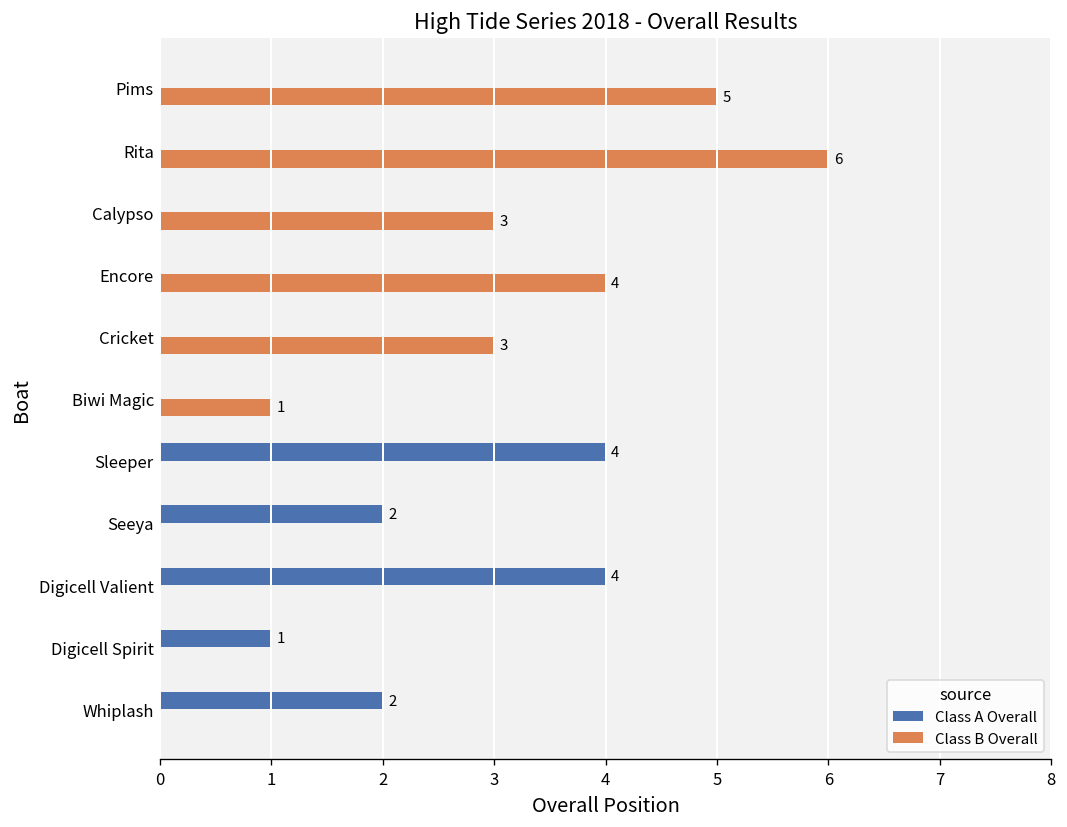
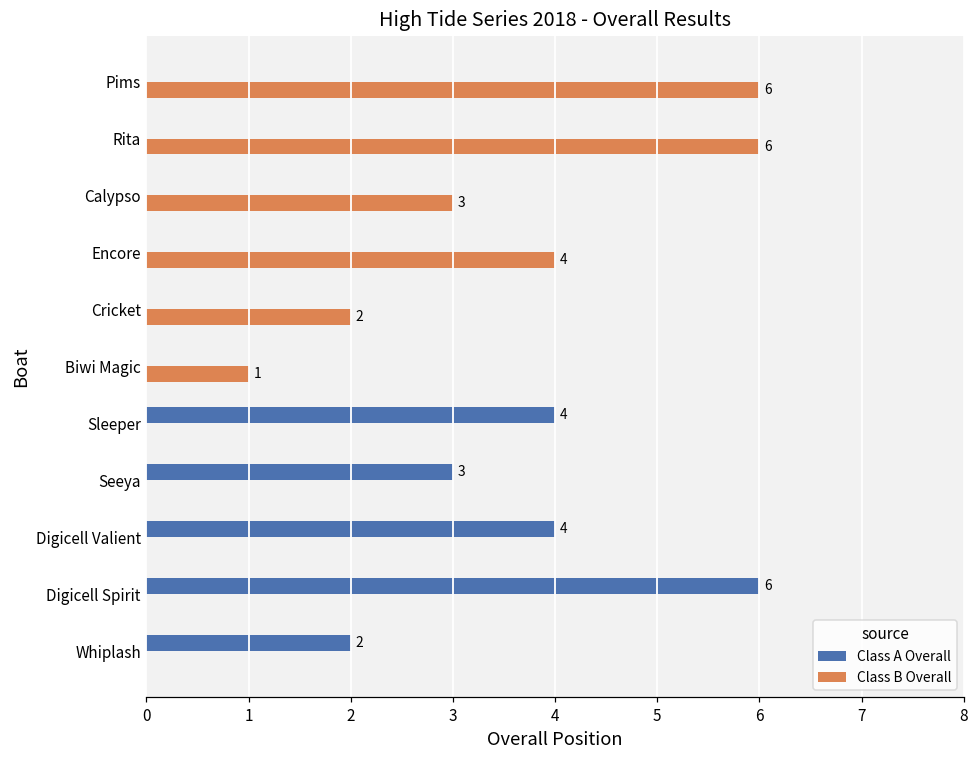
Class B Overall, Pims: 5 -> 6
Class B Overall, Cricket: 3 -> 2
Class A Overall, Seeya: 2 -> 3
Class A Overall, Digicell Spirit: 1 -> 6
